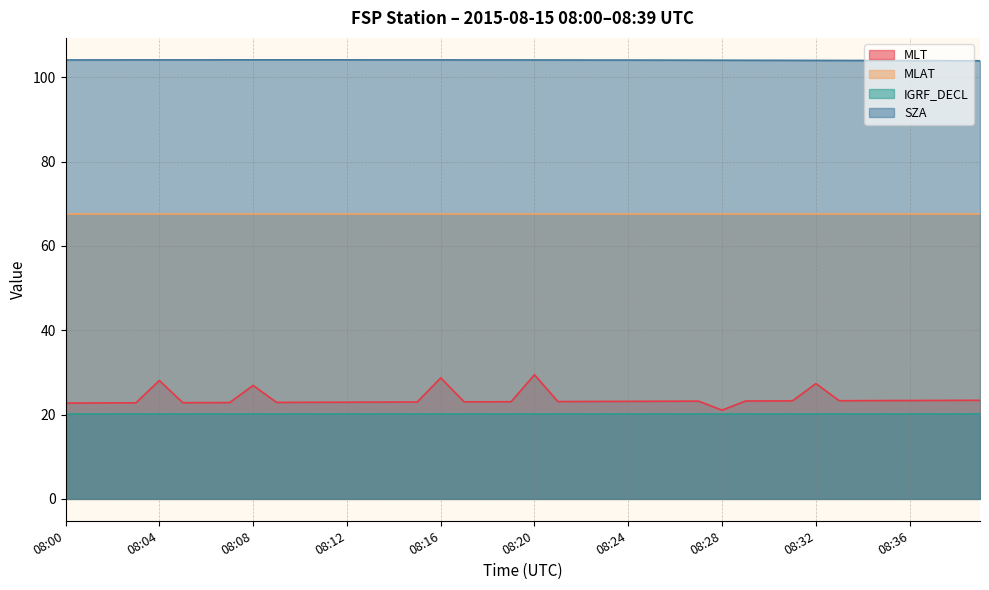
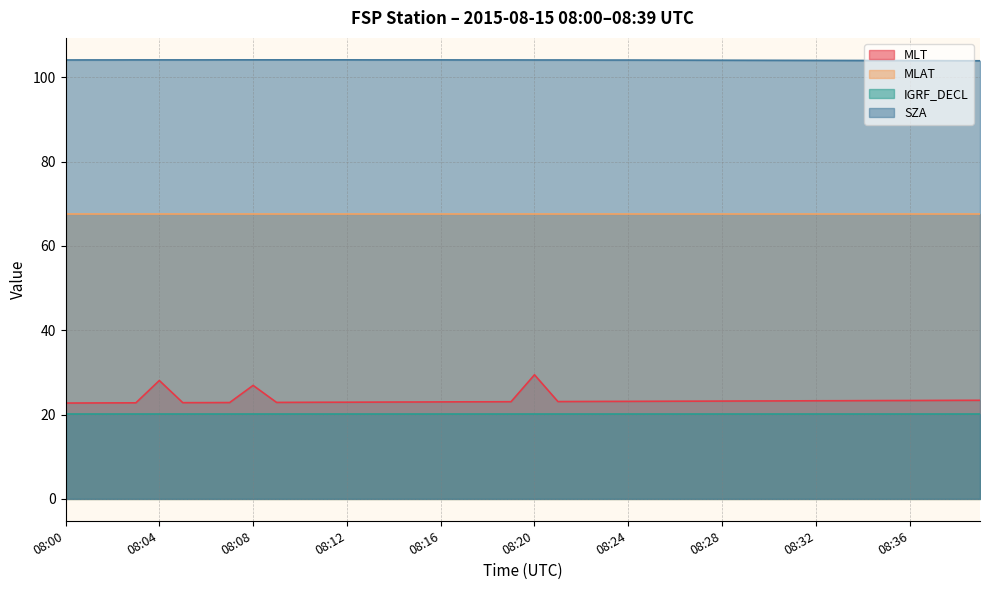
MLT, 08:16: 29 -> 23
MLT, 08:28: 21 -> 23
MLT, 08:32: 27 -> 23
